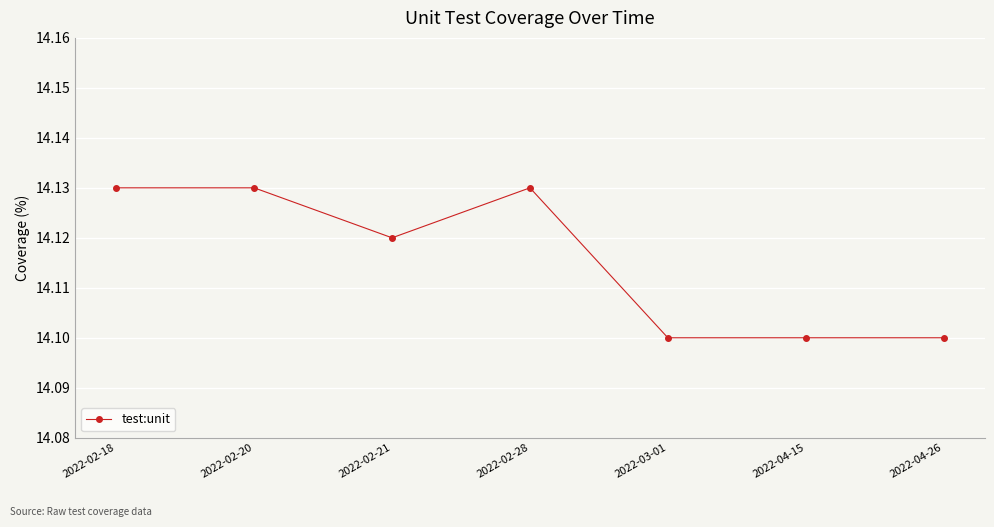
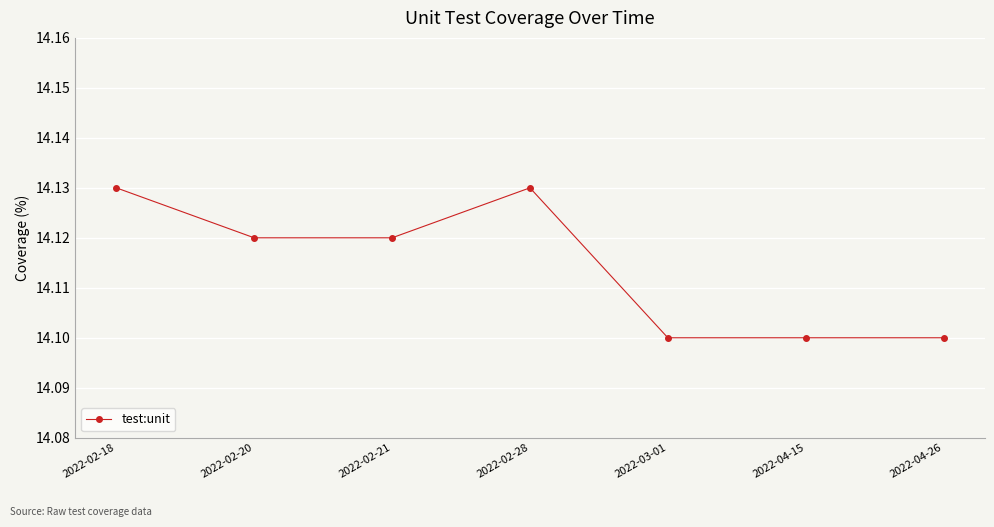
2022-02-20: 14.13 -> 14.12
